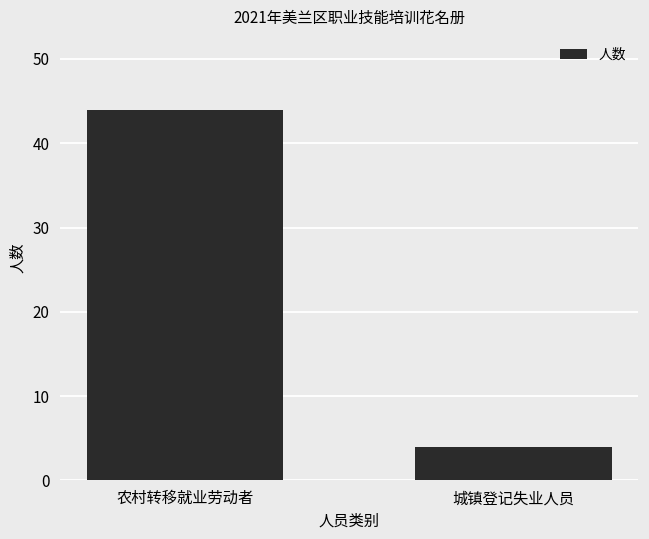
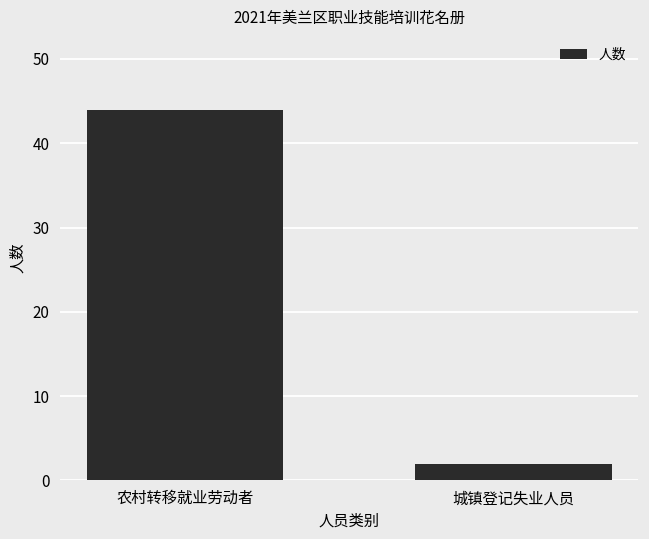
城镇登记失业人员: 4 -> 2
